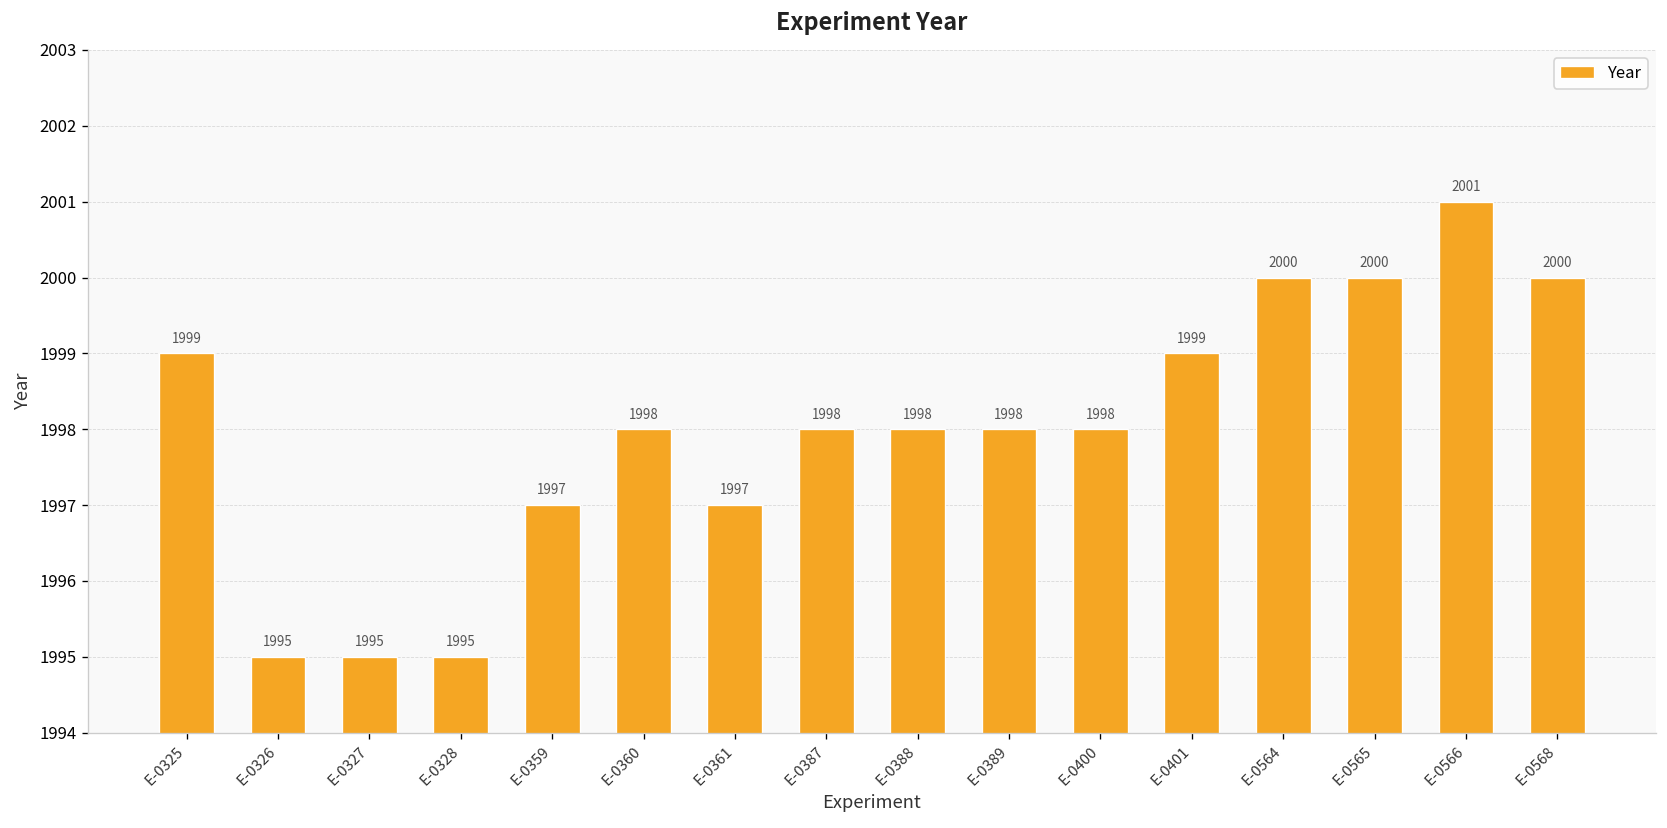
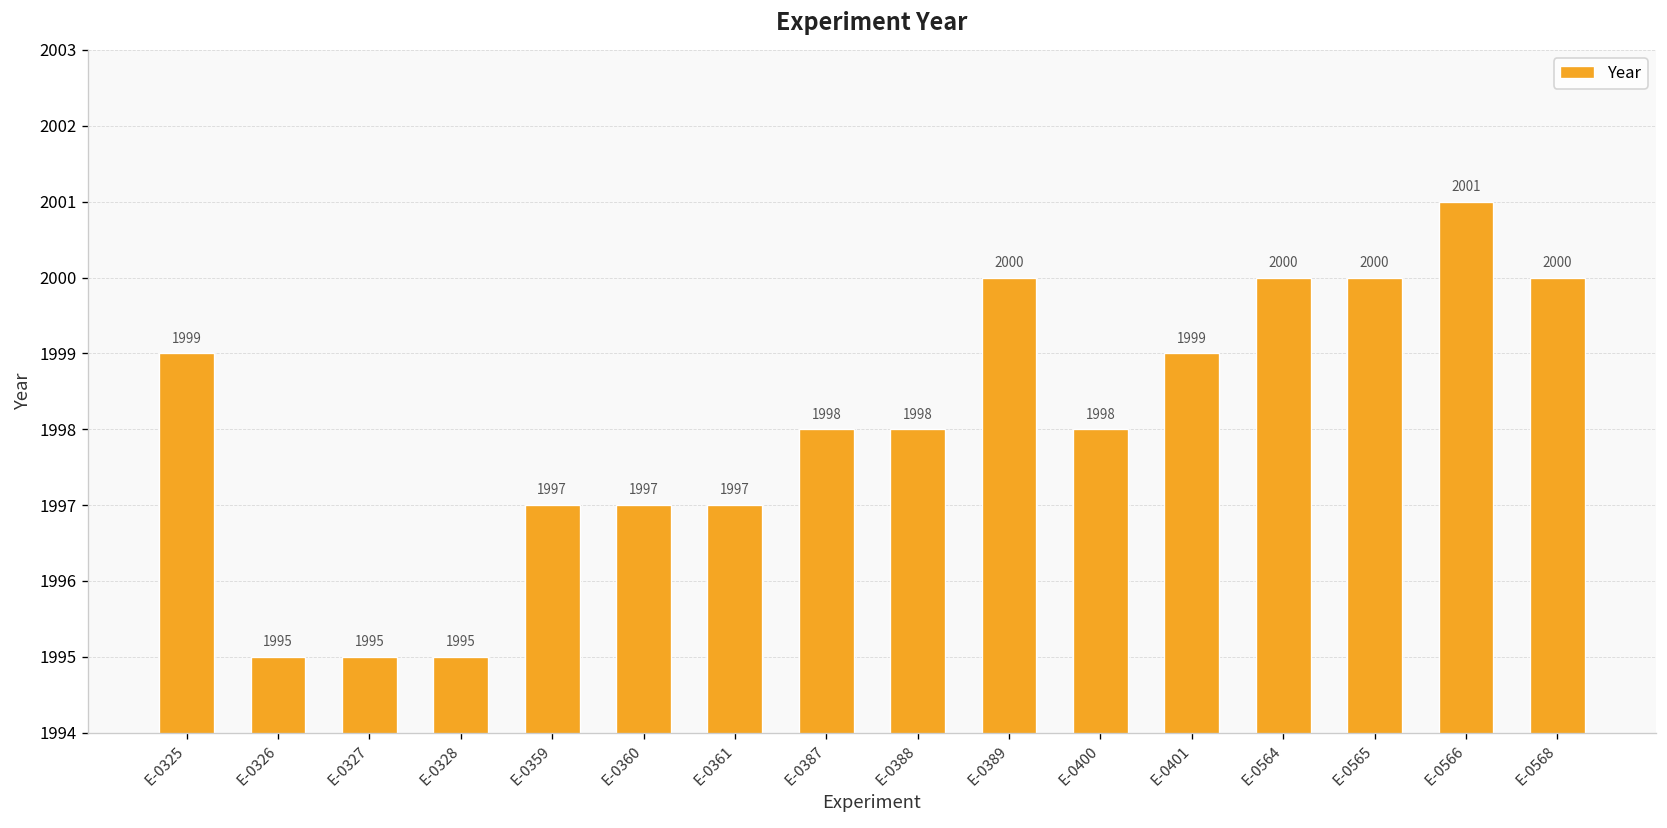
E-0360: 1998 -> 1997
E-0389: 1998 -> 2000
